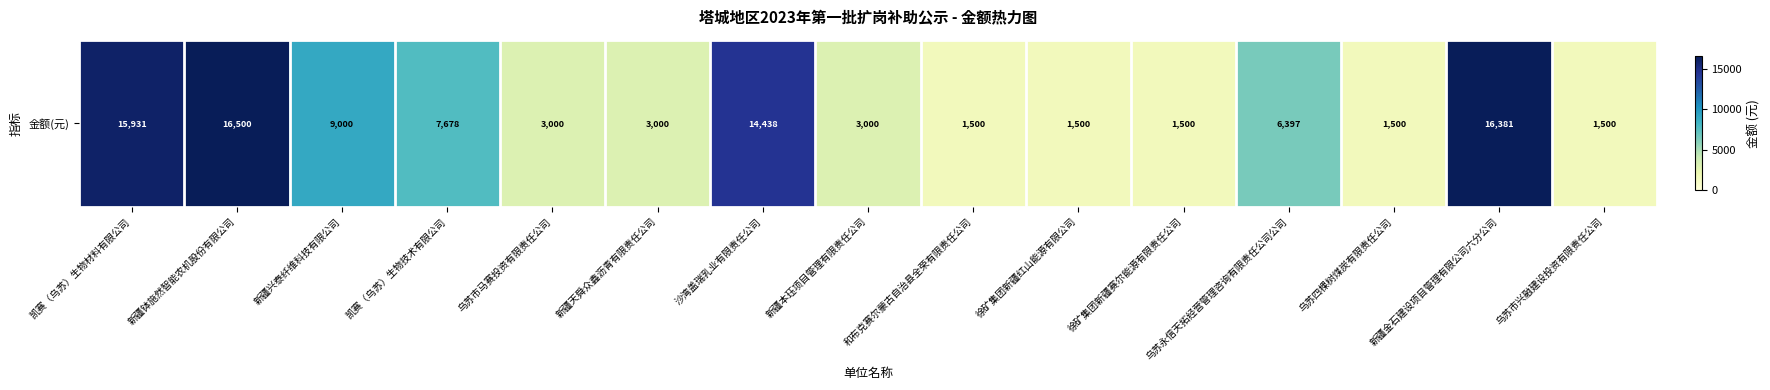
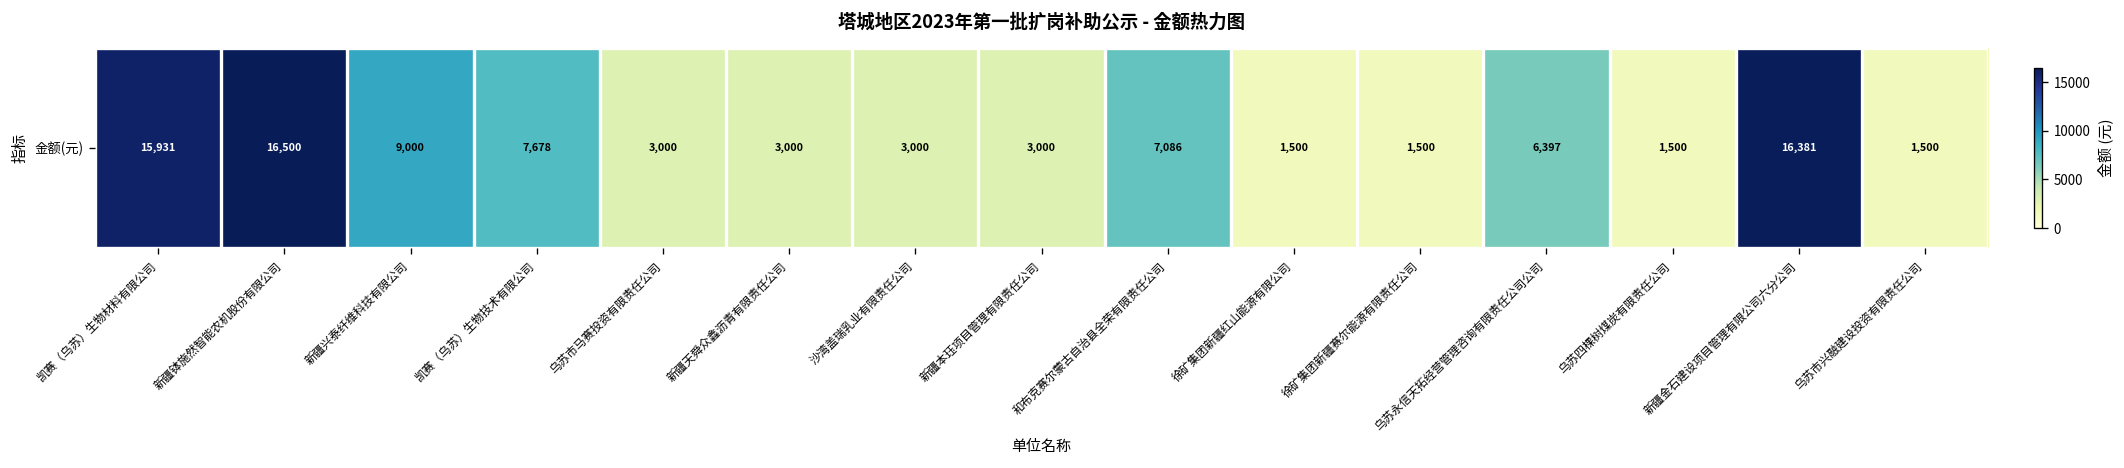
金额(元), 沙湾盖瑞乳业有限责任公司: 14,438 -> 3,000
金额(元), 和布克赛尔蒙古自治县全荣有限责任公司: 1,500 -> 7,086
